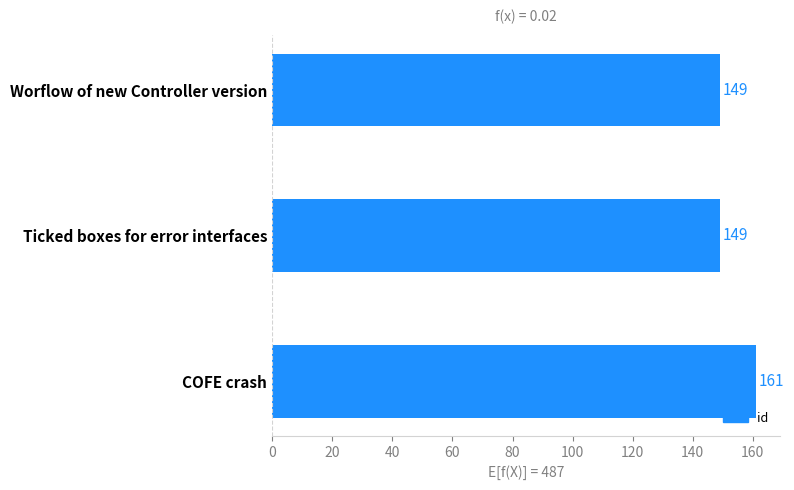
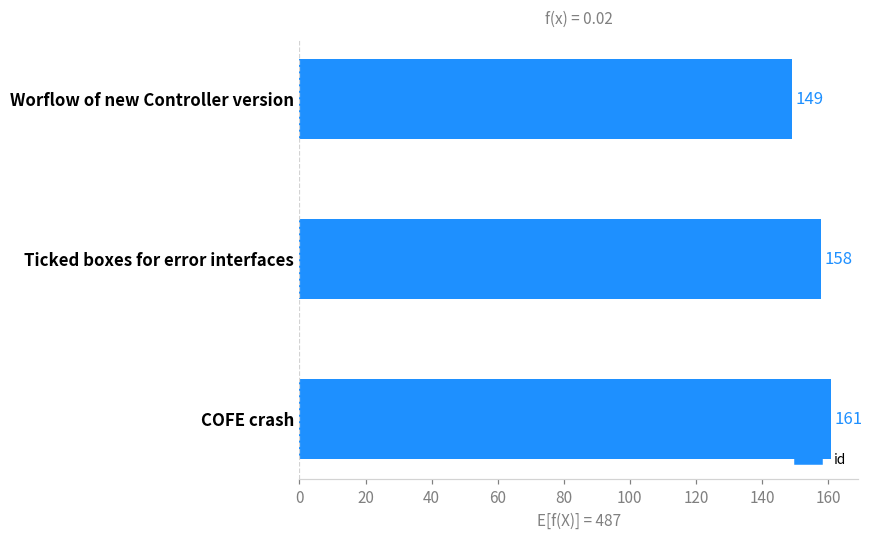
Ticked boxes for error interfaces: 149 -> 158
